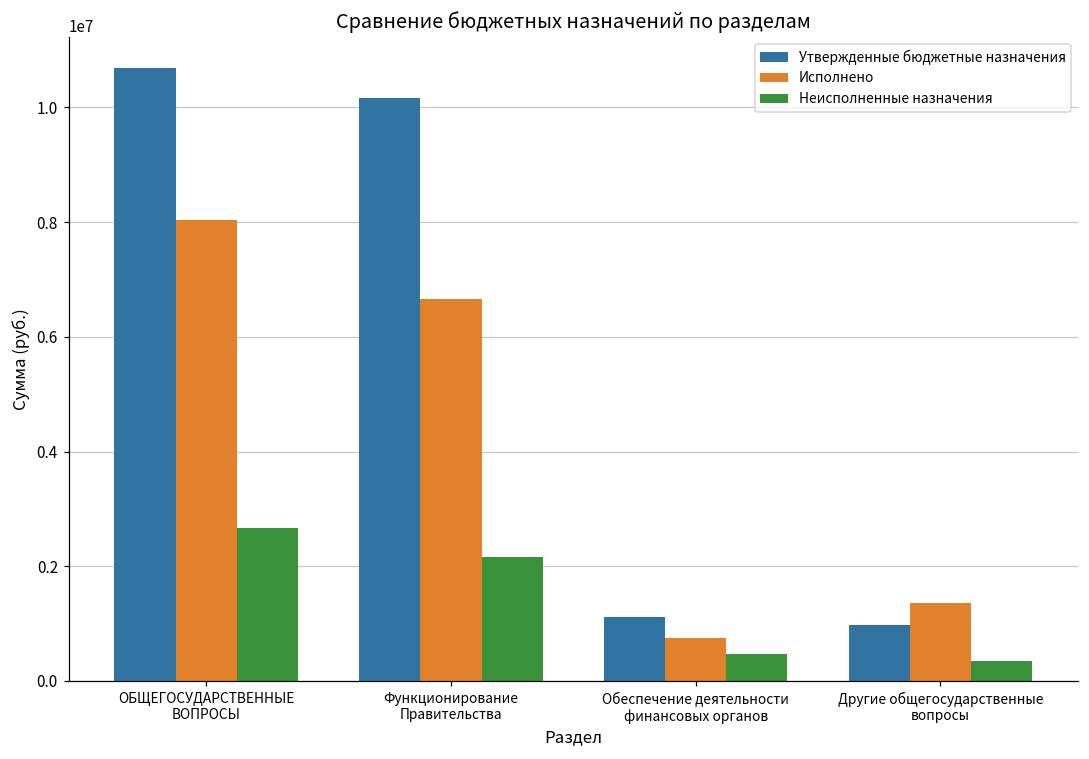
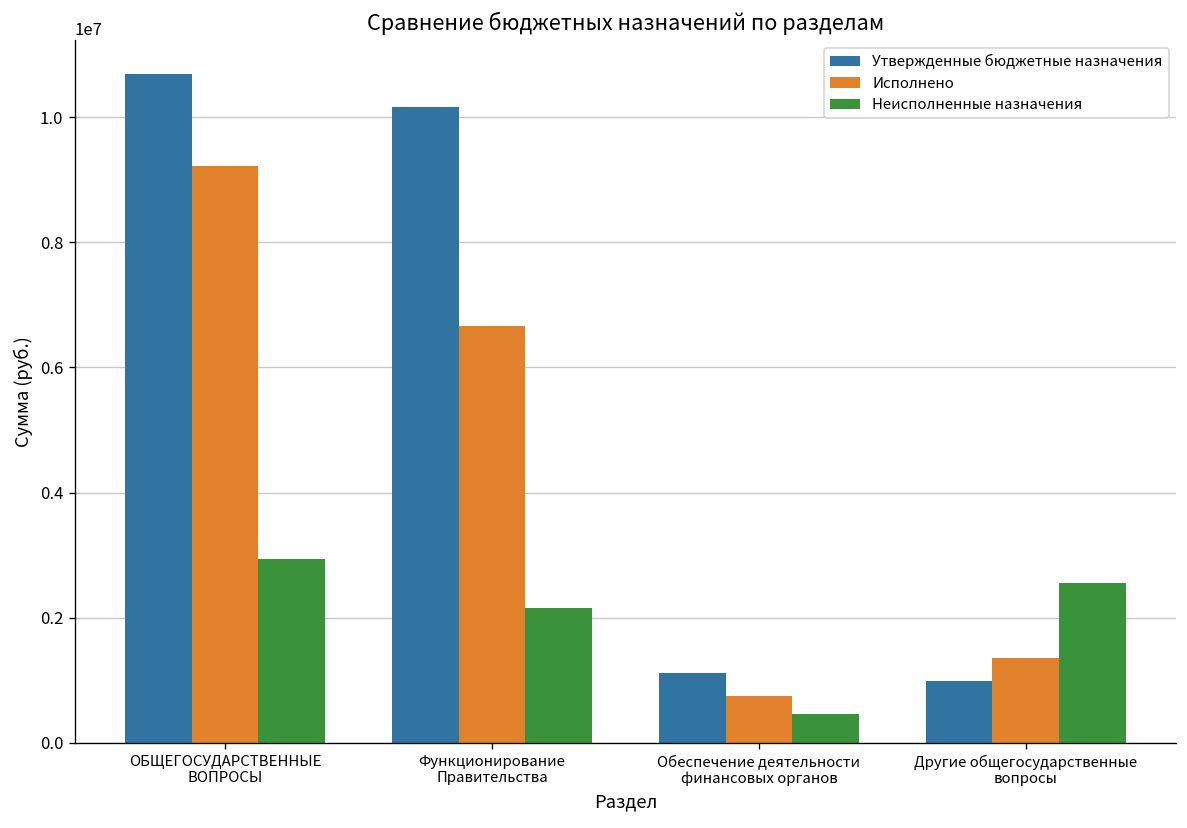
Исполнено, ОБЩЕГОСУДАРСТВЕННЫЕ ВОПРОСЫ: 8000000 -> 9200000
Неисполненные назначения, ОБЩЕГОСУДАРСТВЕННЫЕ ВОПРОСЫ: 2700000 -> 2900000
Неисполненные назначения, Другие общегосударственные вопросы: 300000 -> 2600000
